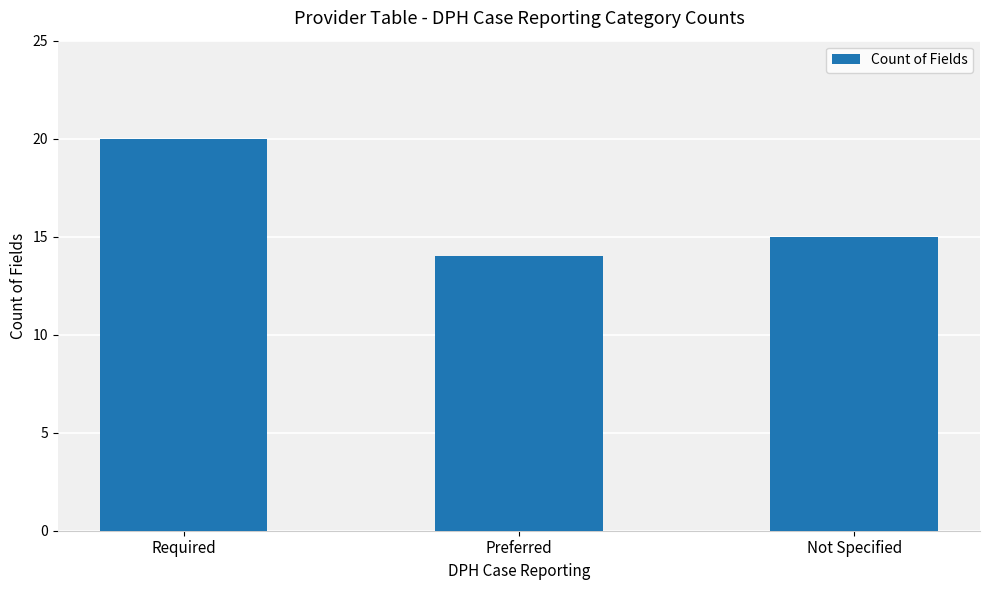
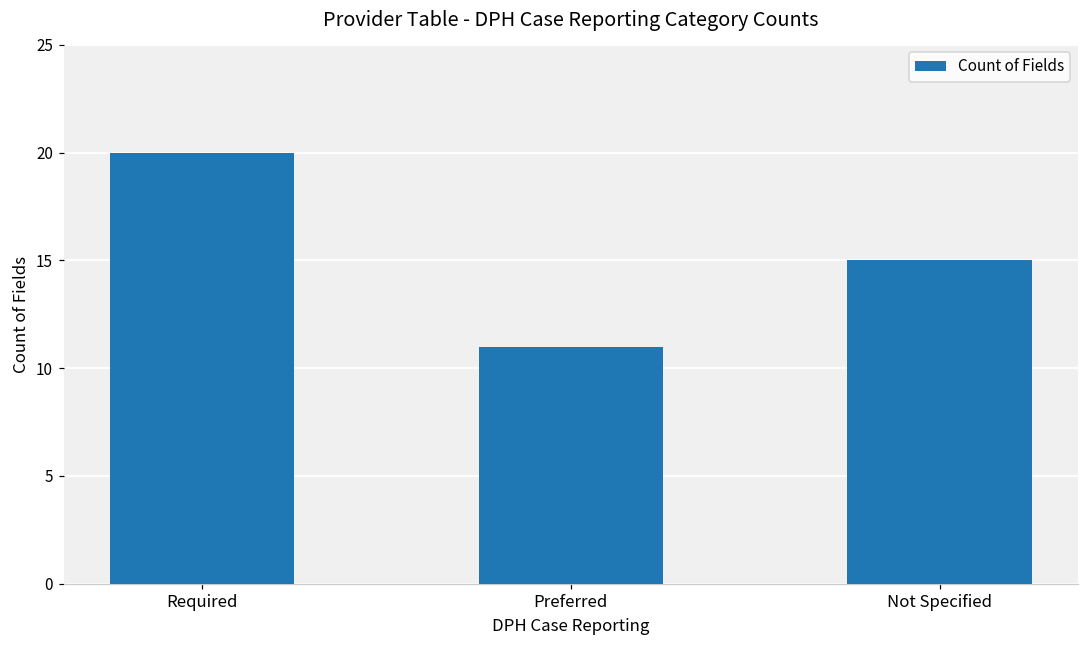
Preferred: 14 -> 11
